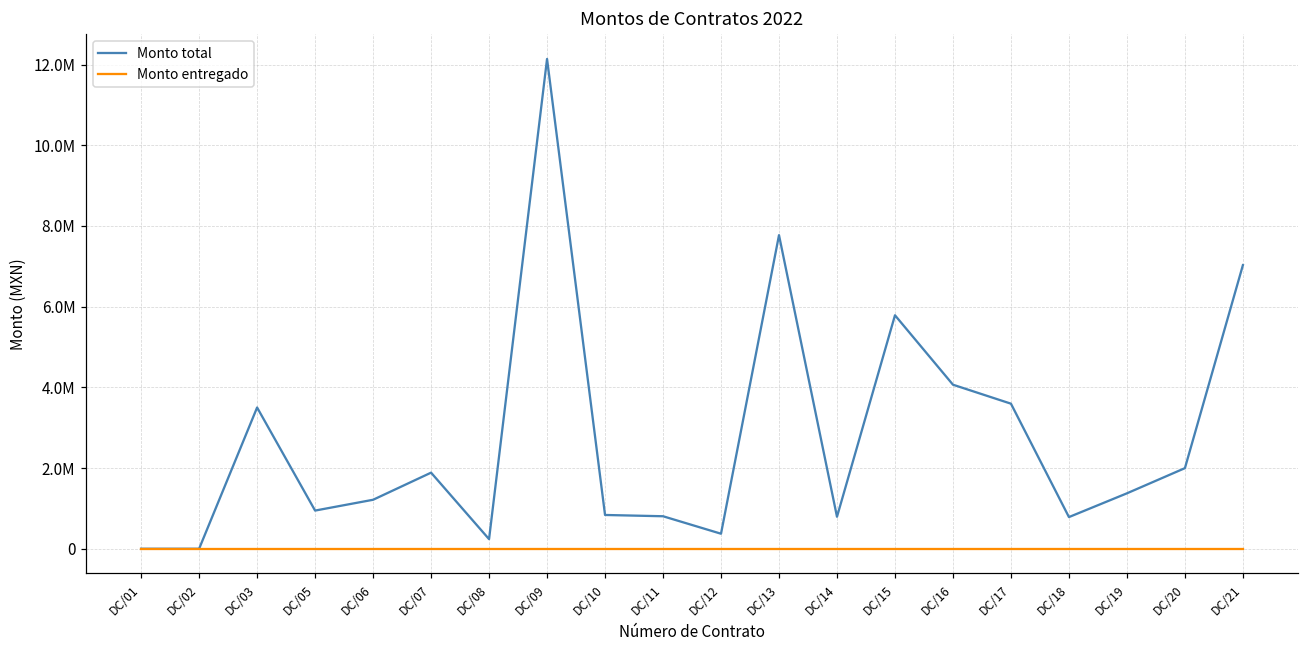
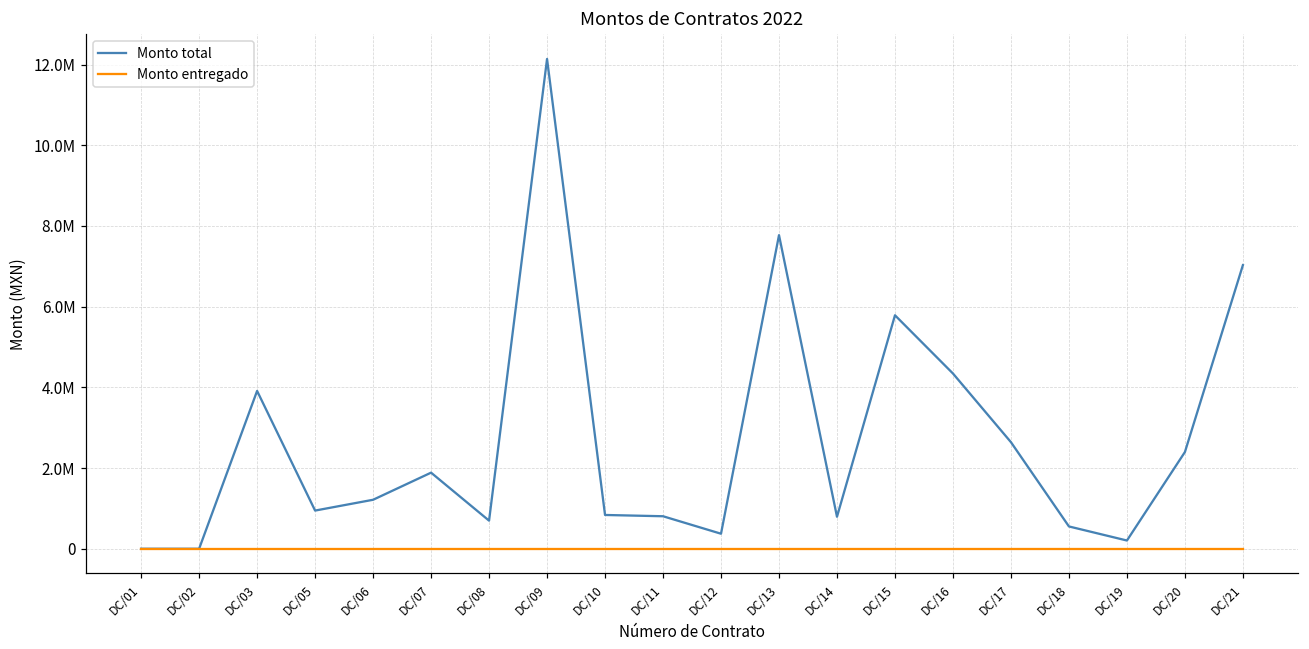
Monto total, DC/03: 3500000 -> 3900000
Monto total, DC/08: 200000 -> 700000
Monto total, DC/16: 4100000 -> 4300000
Monto total, DC/17: 3600000 -> 2600000
Monto total, DC/18: 800000 -> 600000
Monto total, DC/19: 1400000 -> 200000
Monto total, DC/20: 2000000 -> 2400000
